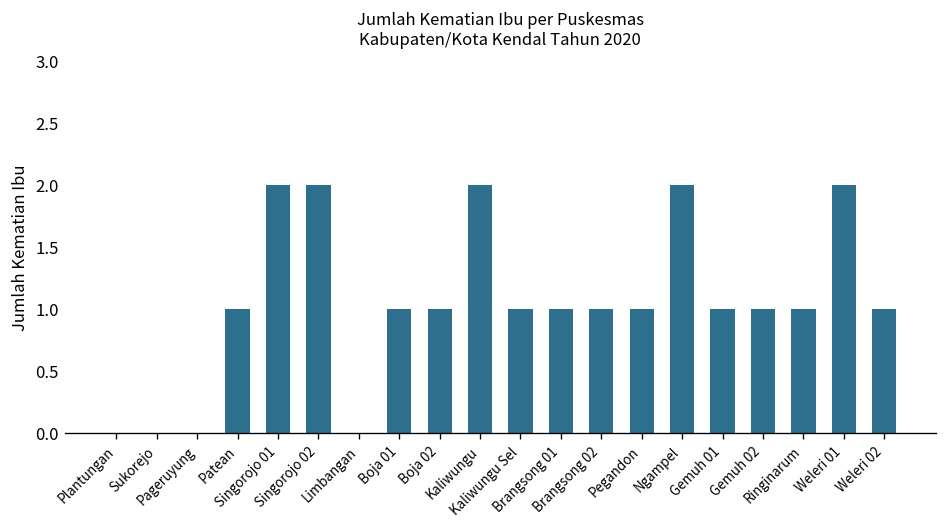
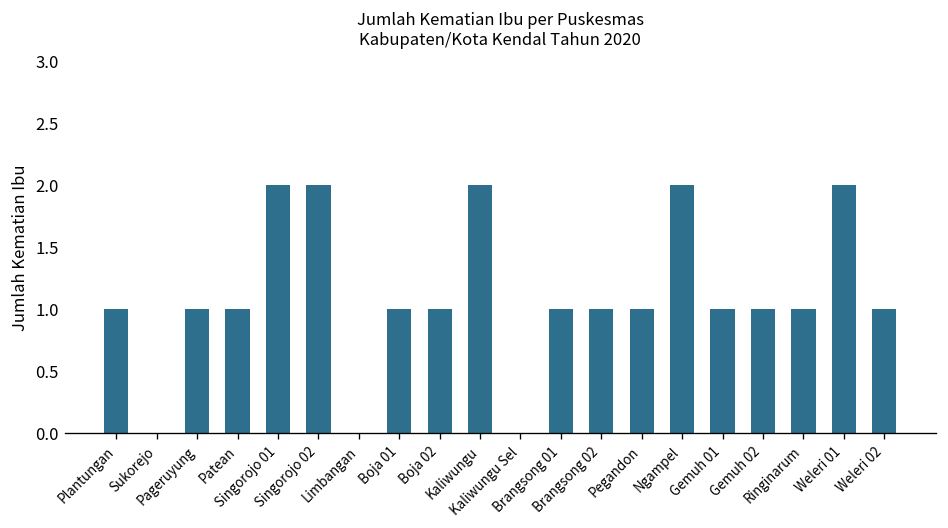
Plantungan: 0 -> 1
Pageruyung: 0 -> 1
Kaliwungu Sel: 1 -> 0
